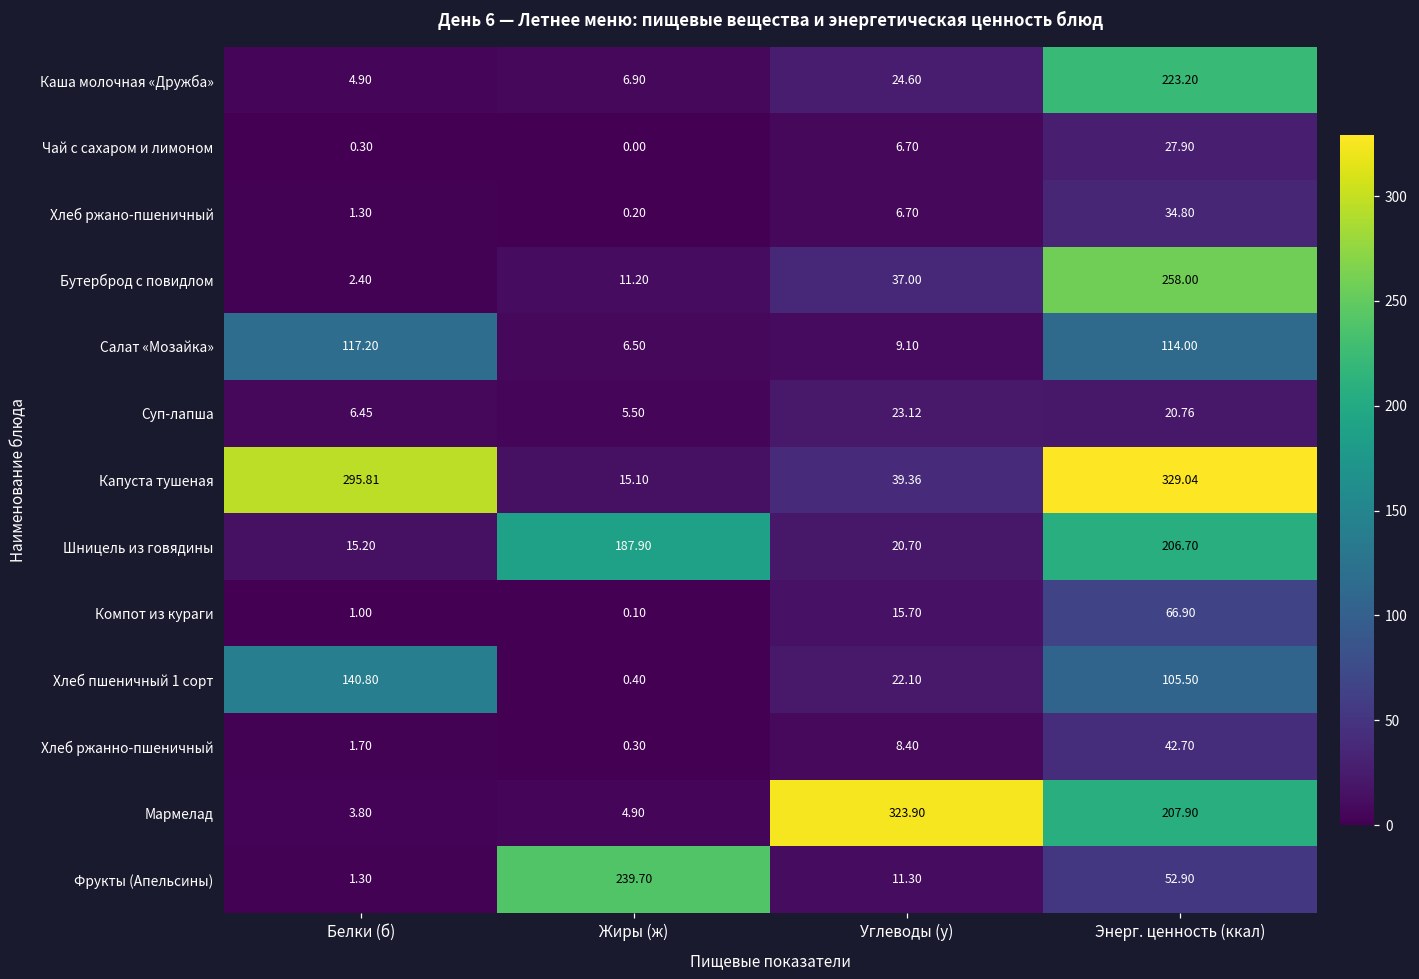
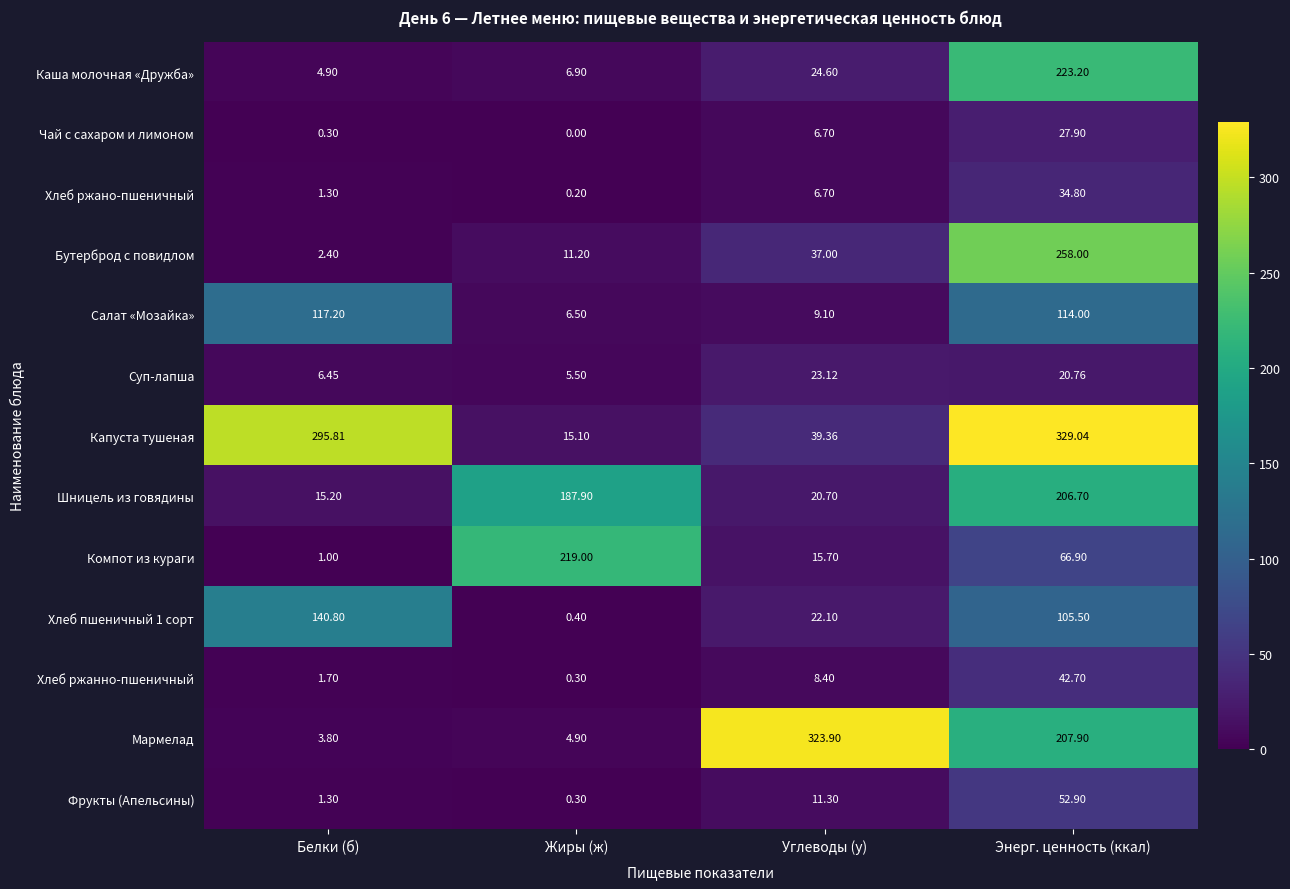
Компот из кураги, Жиры (ж): 0.10 -> 219.00
Фрукты (Апельсины), Жиры (ж): 239.70 -> 0.30
